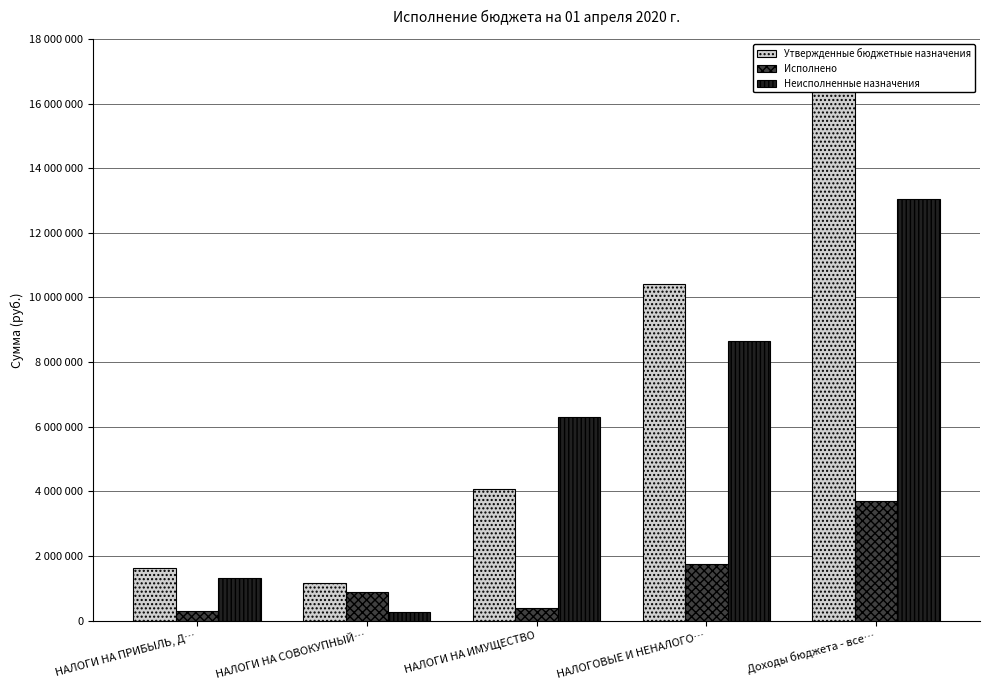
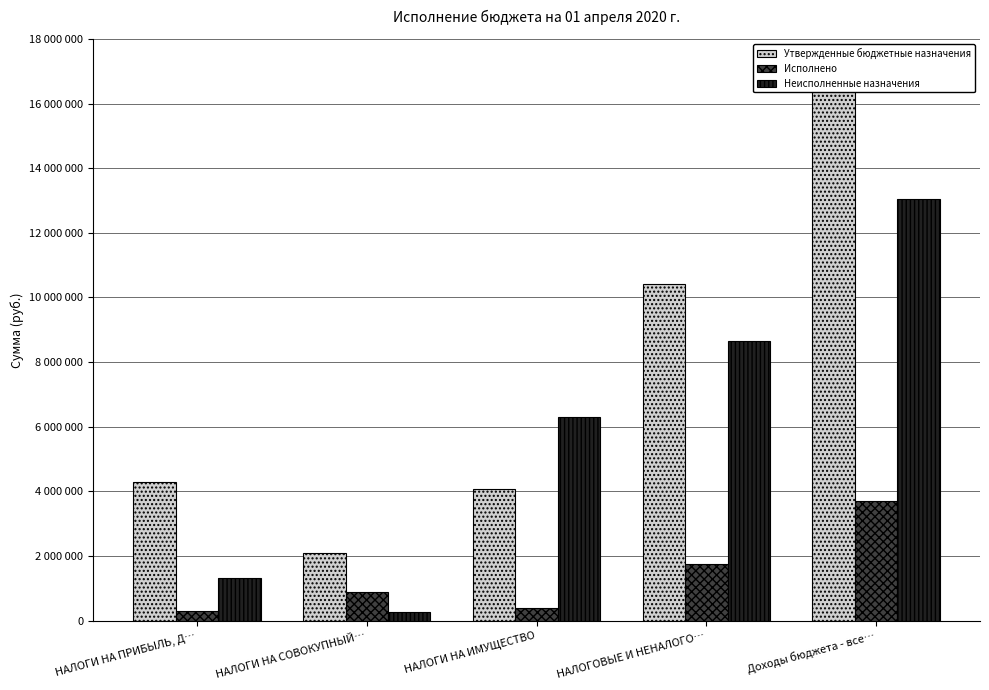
Утвержденные бюджетные назначения, НАЛОГИ НА ПРИБЫЛЬ, Д…: 1600000 -> 4300000
Утвержденные бюджетные назначения, НАЛОГИ НА СОВОКУПНЫЙ…: 1200000 -> 2100000
